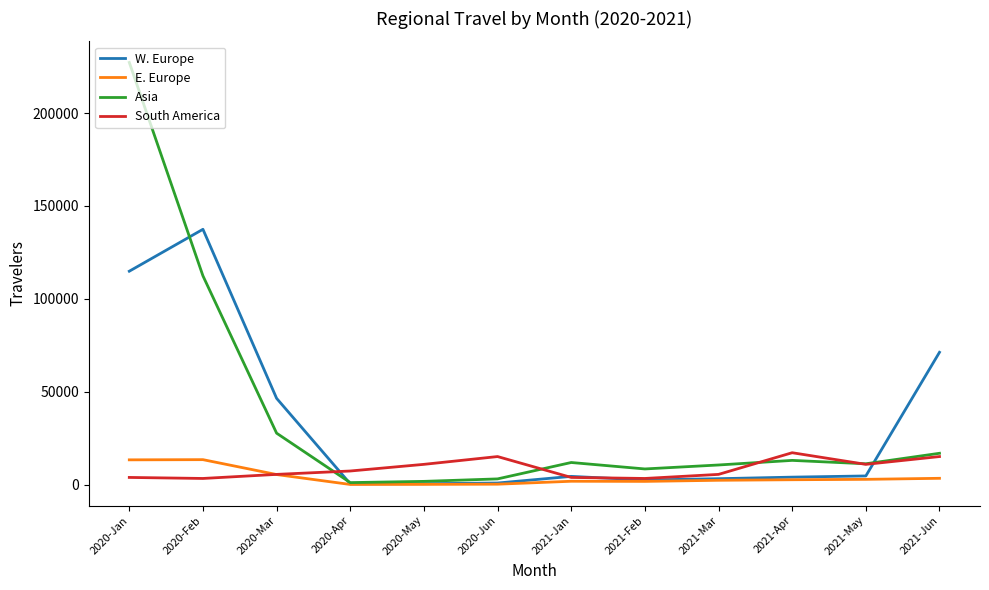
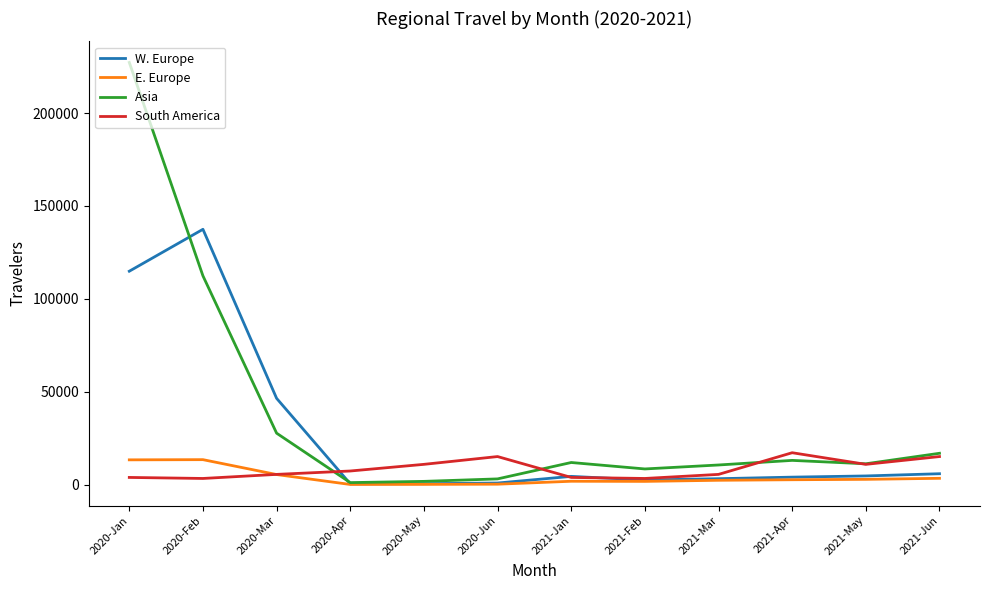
W. Europe, 2021-Jun: 71000 -> 6000
